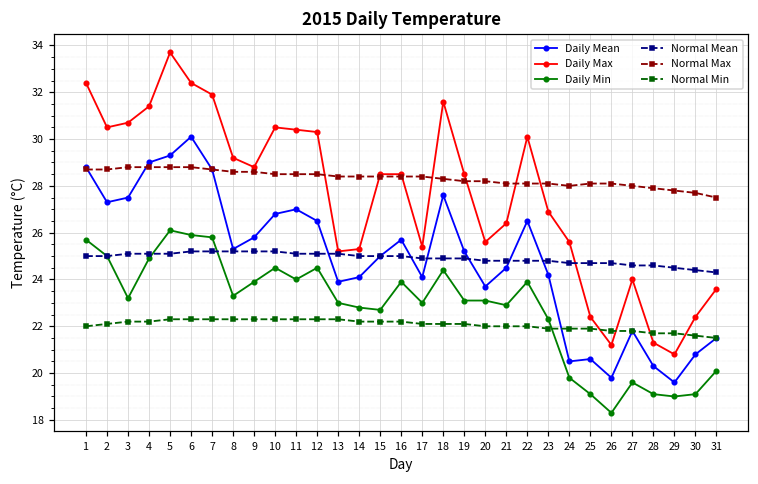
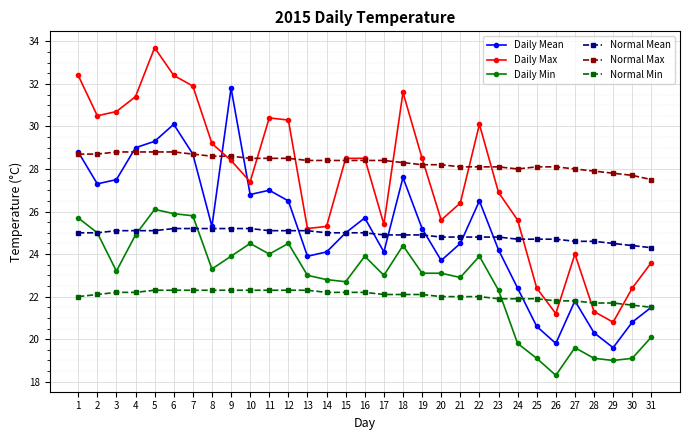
Daily Mean, 9: 25.8 -> 31.8
Daily Max, 9: 28.8 -> 28.4
Daily Max, 10: 30.5 -> 27.4
Daily Mean, 24: 20.5 -> 22.4
